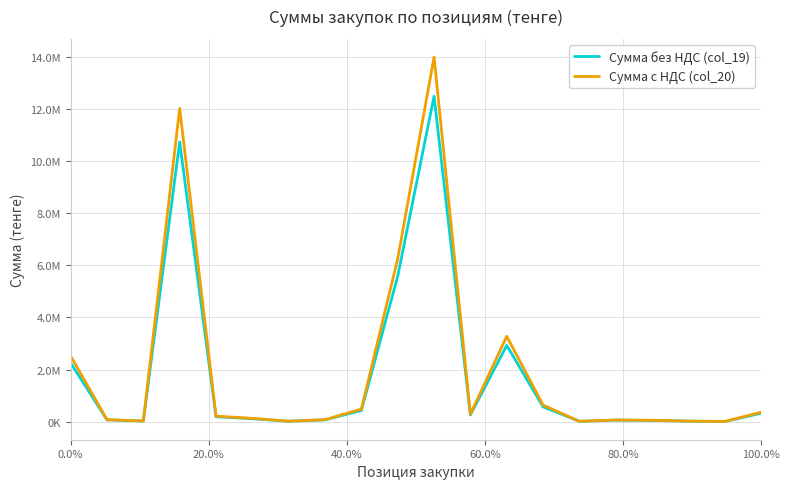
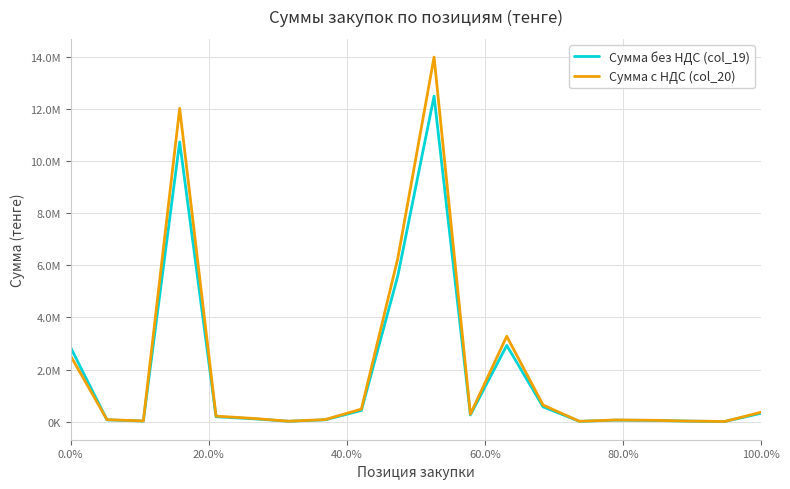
Сумма без НДС (col_19), 0.0%: 2300000 -> 2800000
